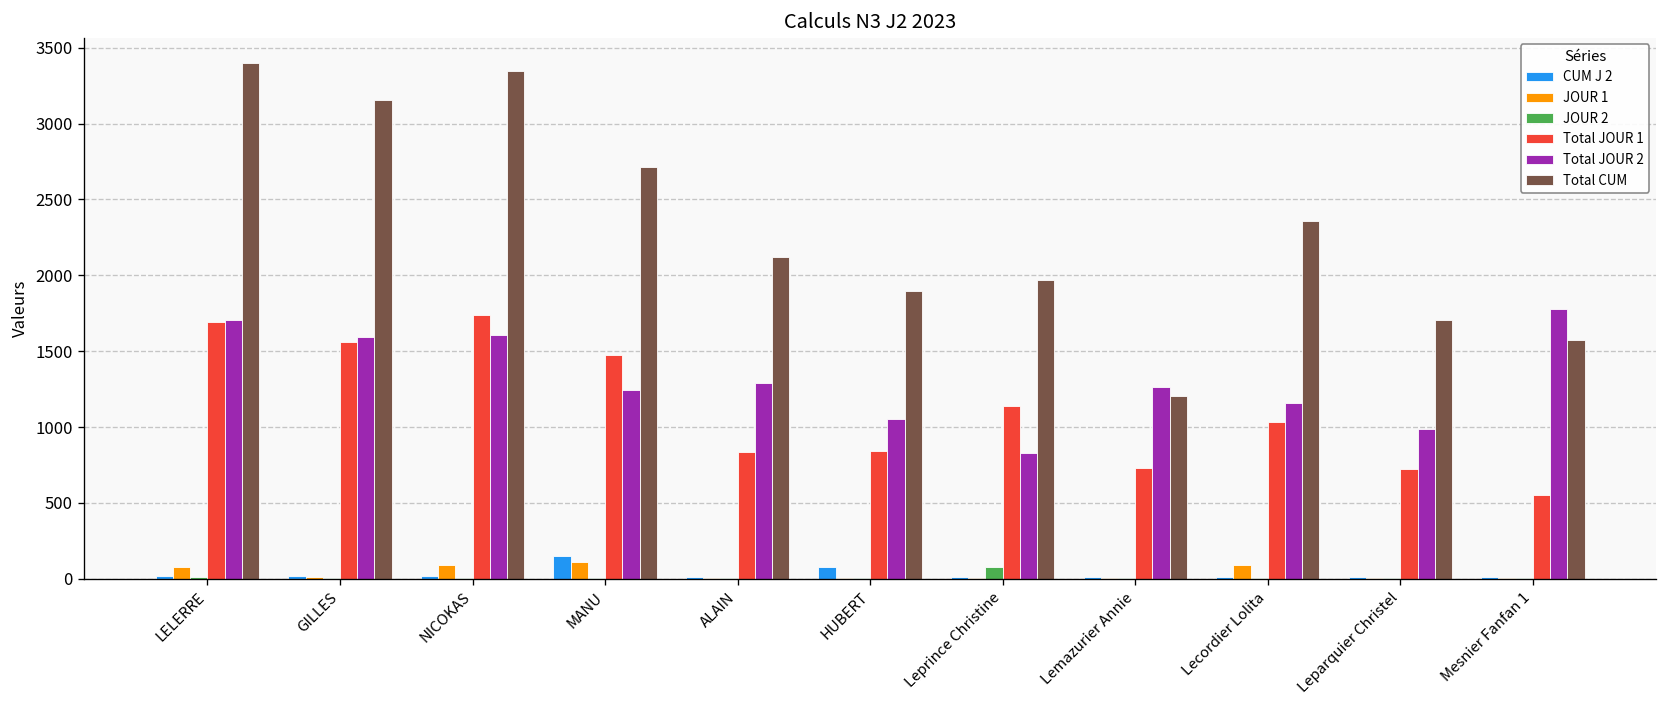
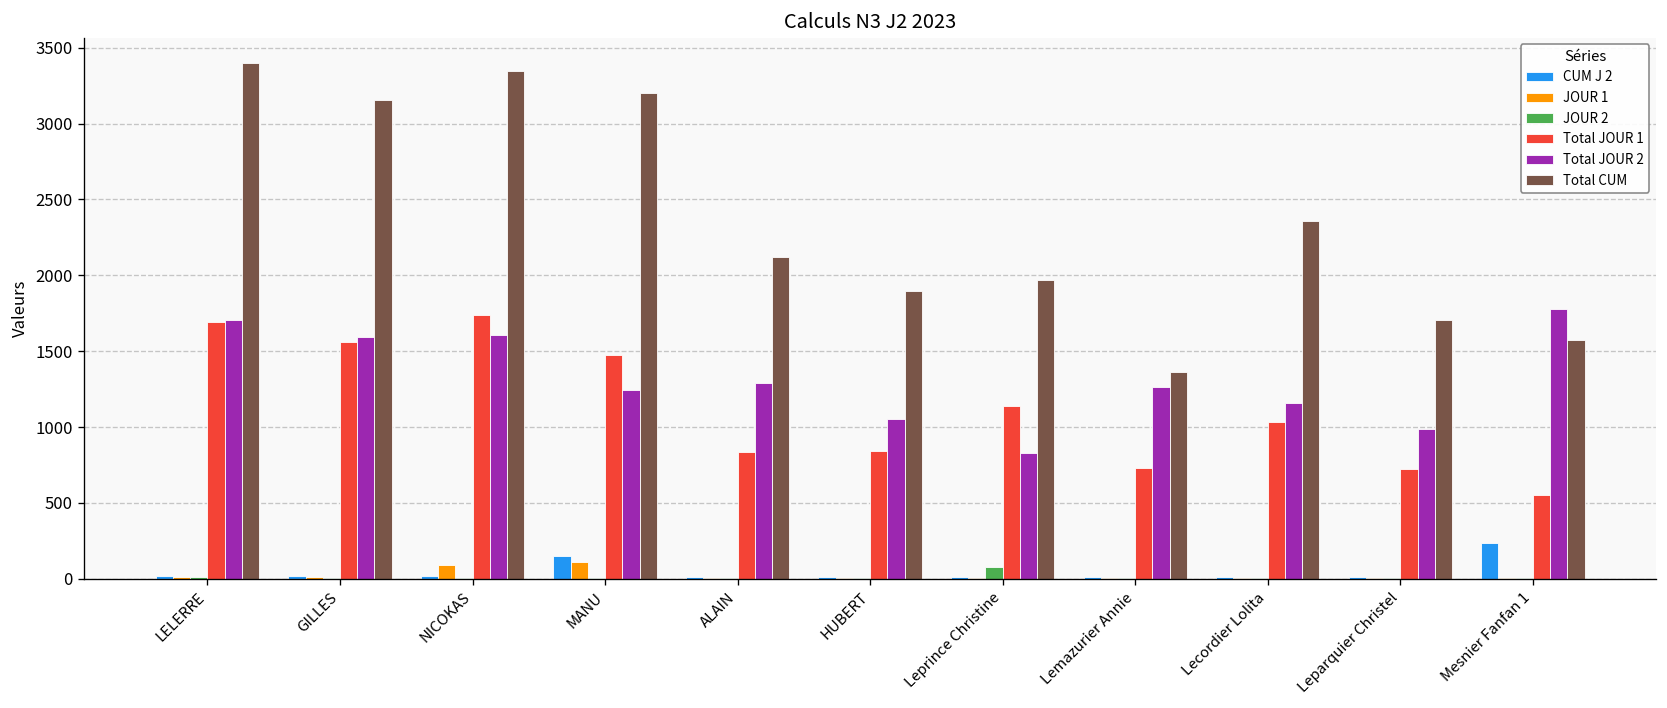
JOUR 1, LELERRE: 80 -> 10
Total CUM, MANU: 2720 -> 3200
CUM J 2, HUBERT: 80 -> 10
Total CUM, Lemazurier Annie: 1210 -> 1370
JOUR 1, Lecordier Lolita: 90 -> 10
CUM J 2, Mesnier Fanfan 1: 10 -> 240
